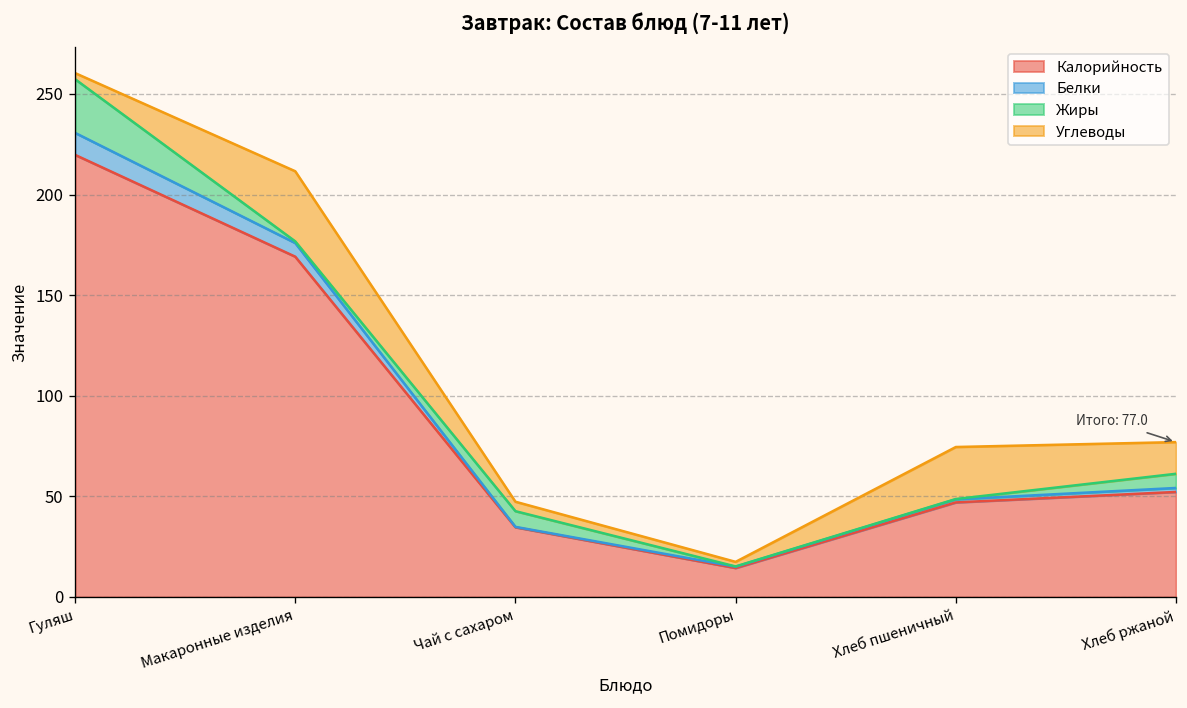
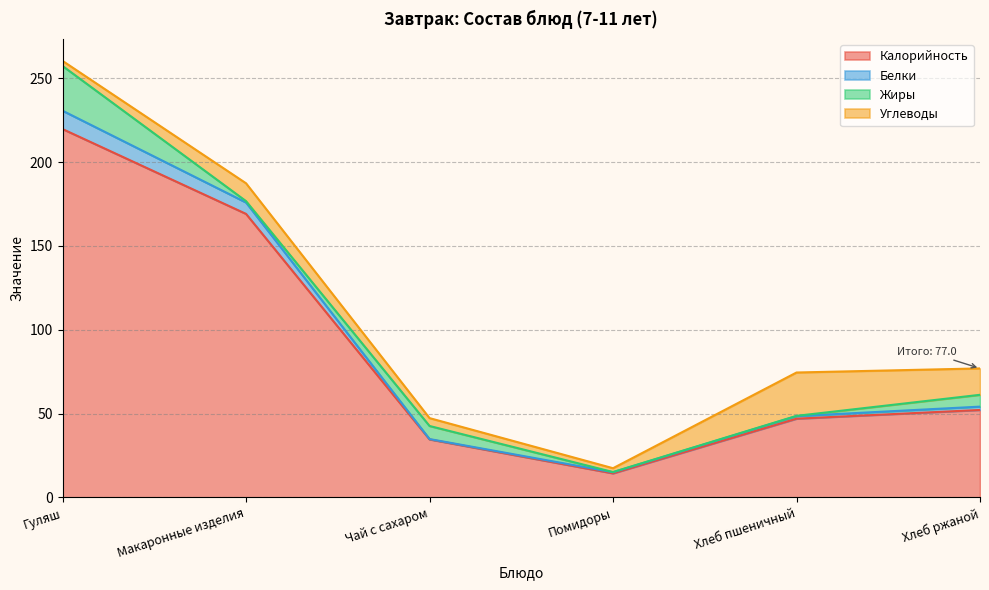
Углеводы, Макаронные изделия: 35 -> 11
